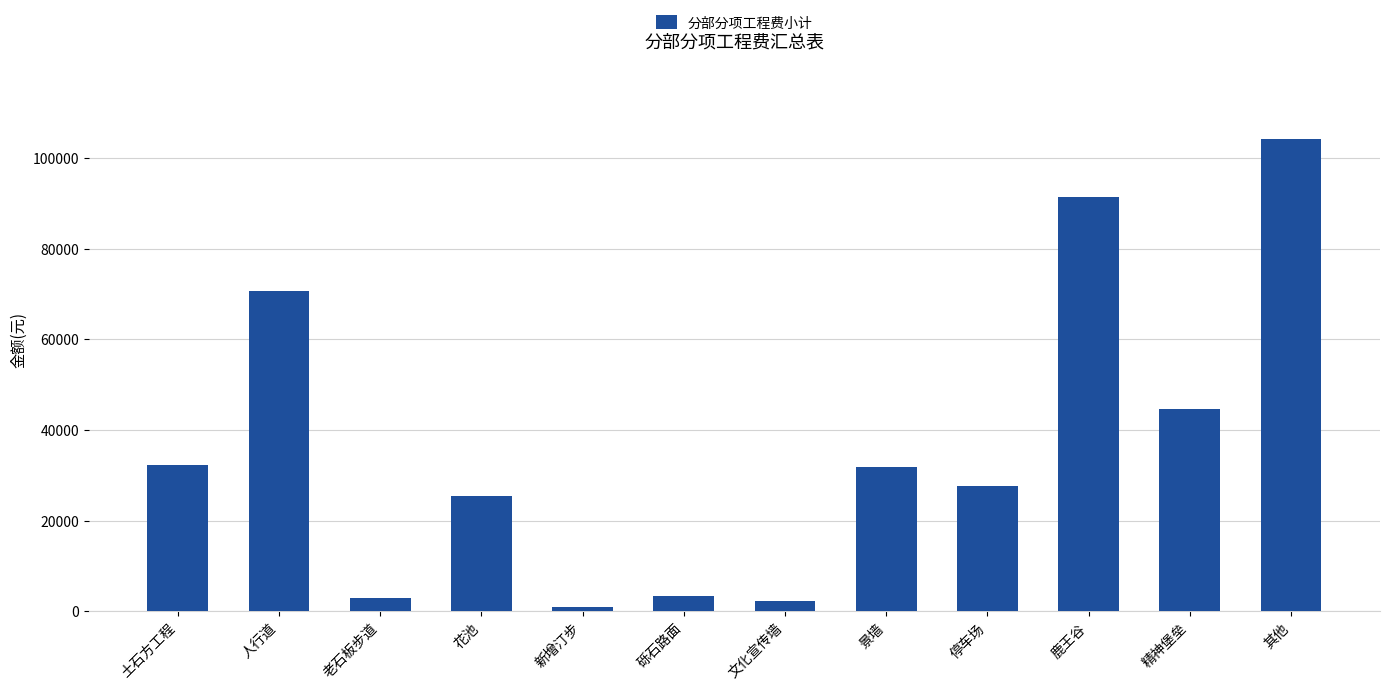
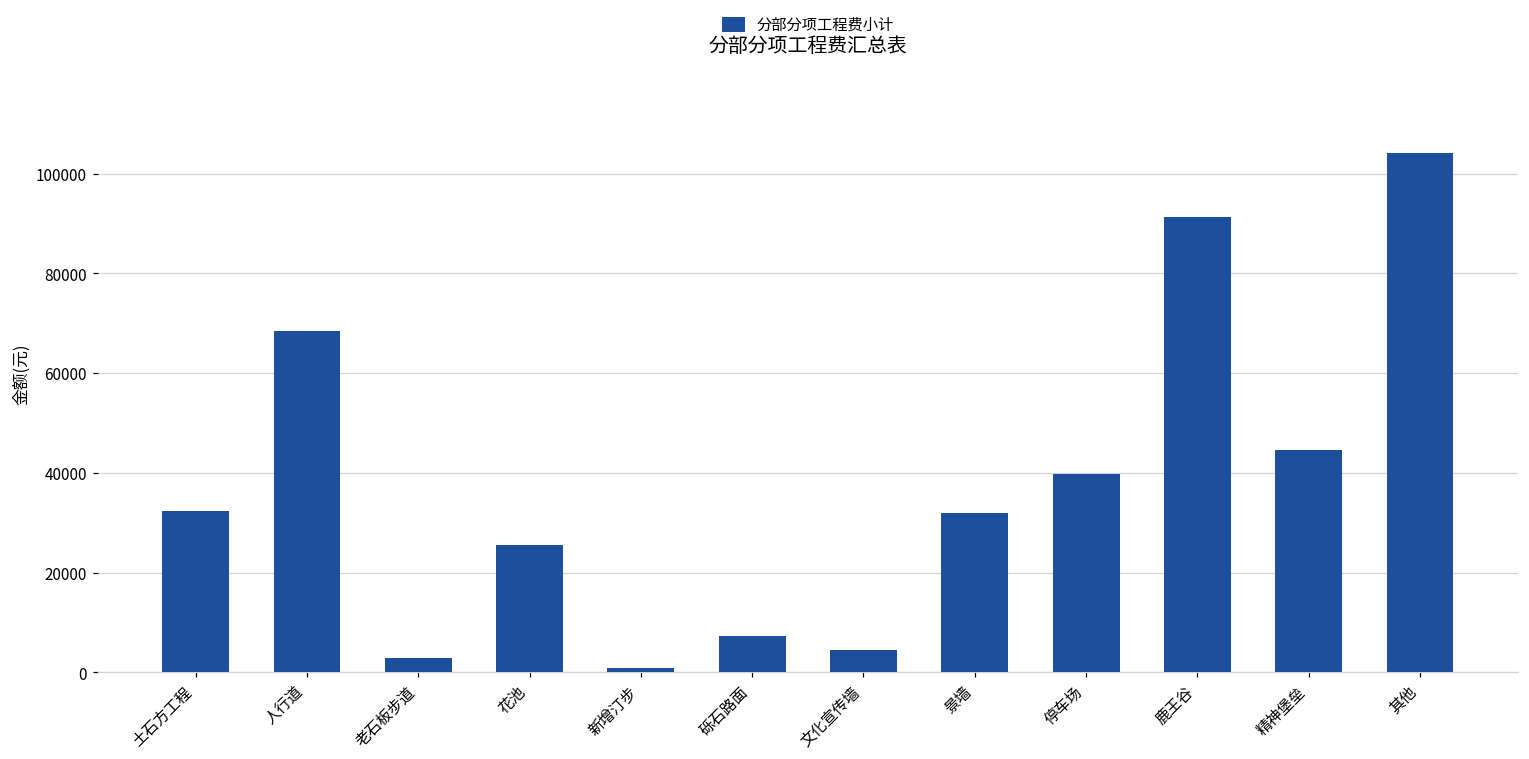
人行道: 71000 -> 69000
砾石路面: 3000 -> 7000
文化宣传墙: 2000 -> 5000
停车场: 28000 -> 40000
